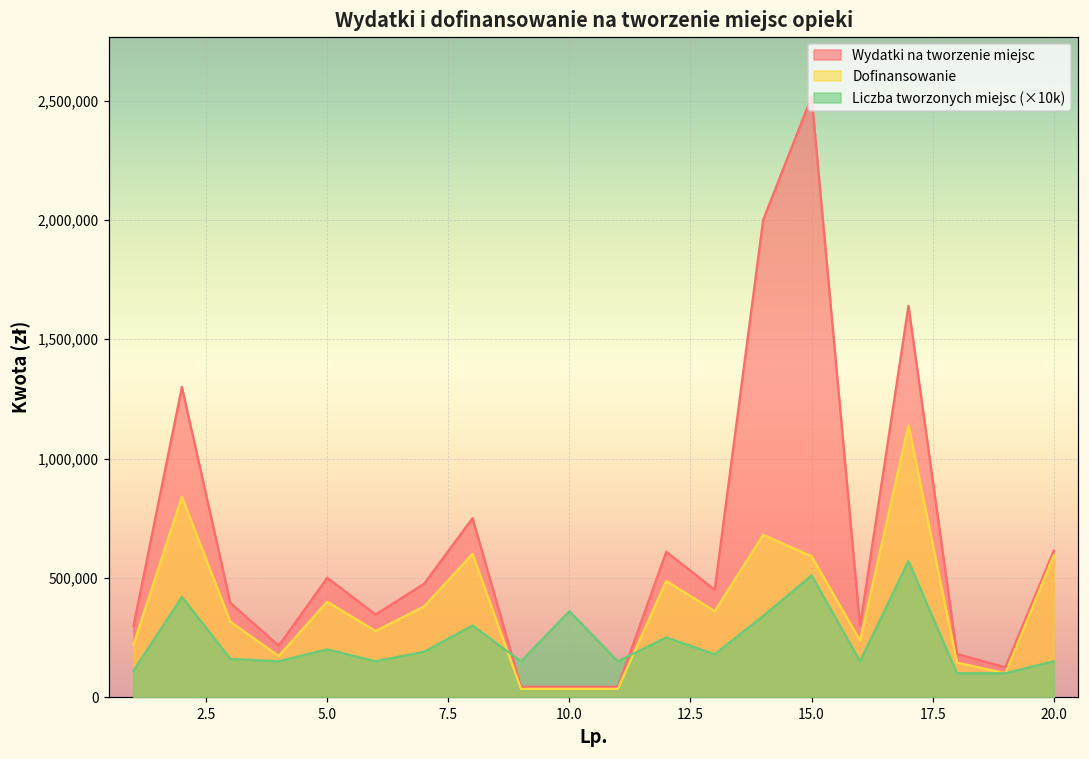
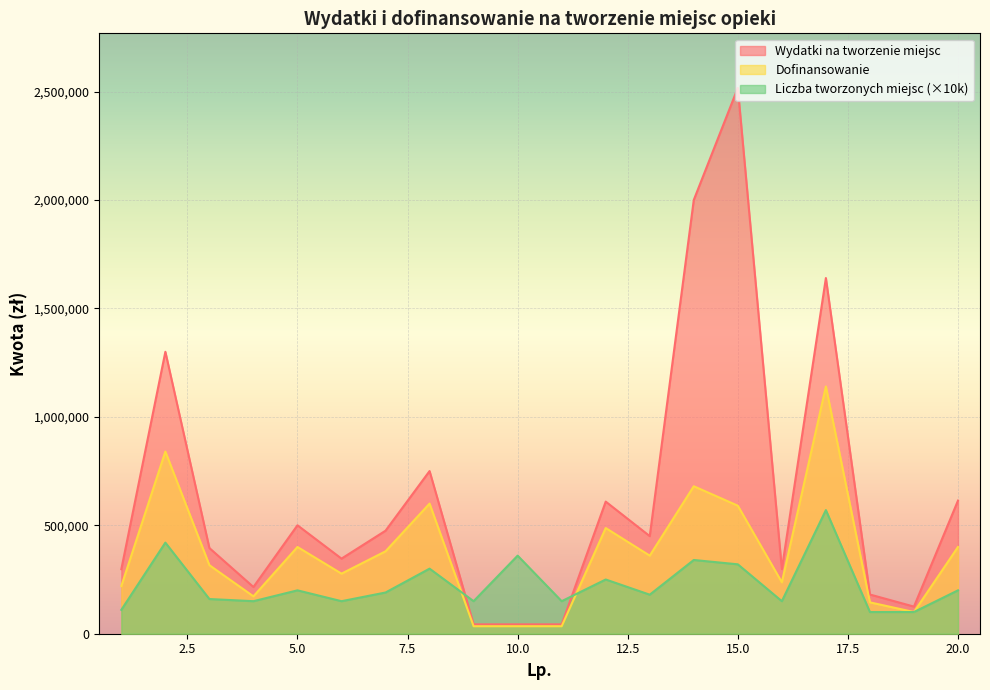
Liczba tworzonych miejsc (×10k), 15.0: 510,000 -> 320,000
Dofinansowanie, 20.0: 590,000 -> 400,000
Liczba tworzonych miejsc (×10k), 20.0: 150,000 -> 200,000
